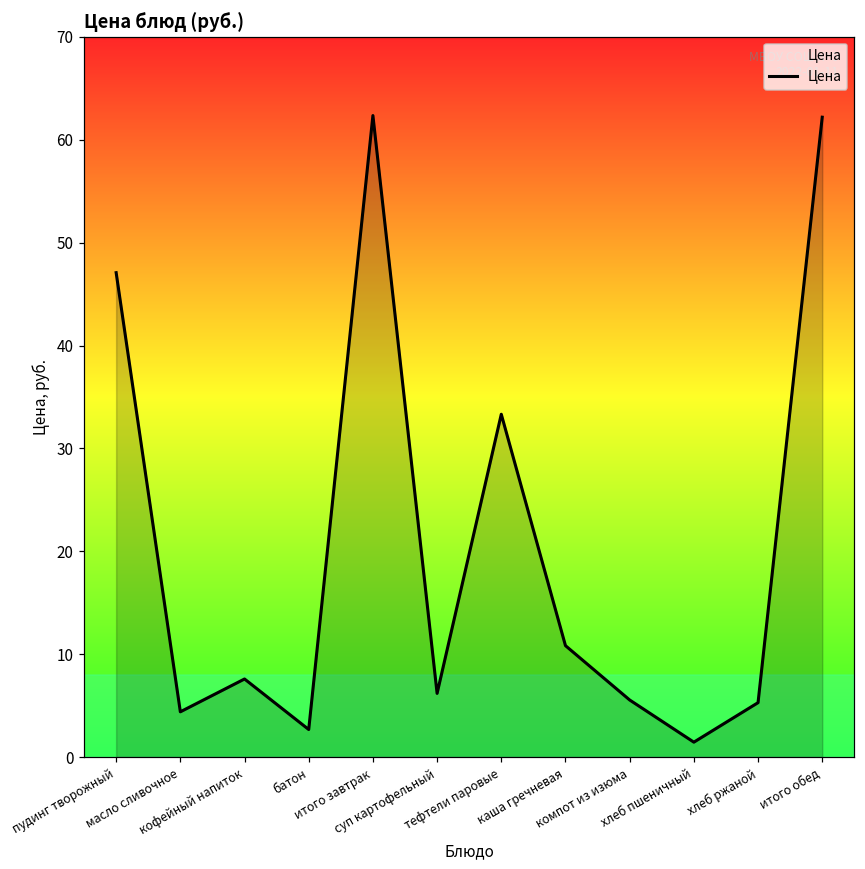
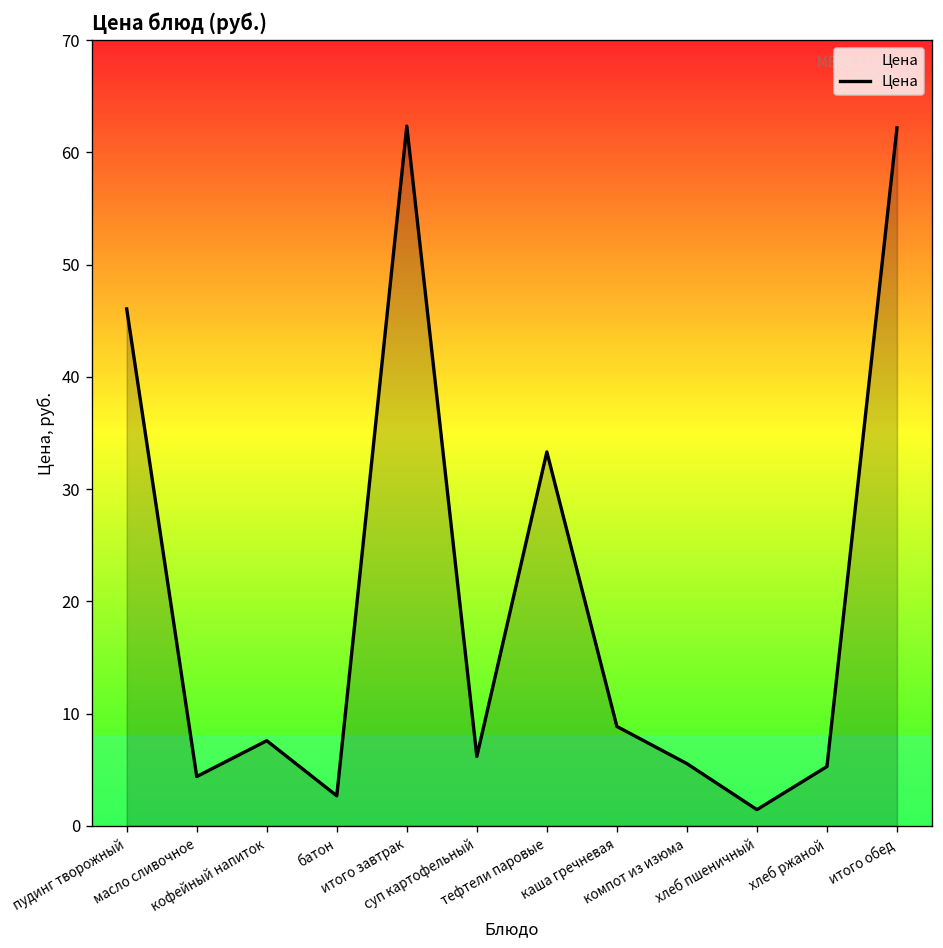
пудинг творожный: 47 -> 46
каша гречневая: 11 -> 9
